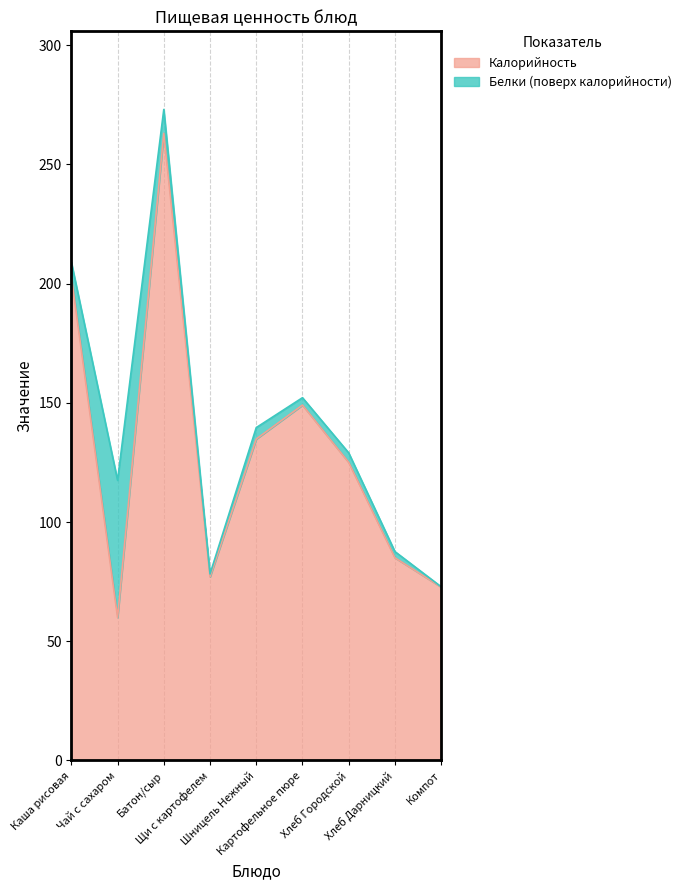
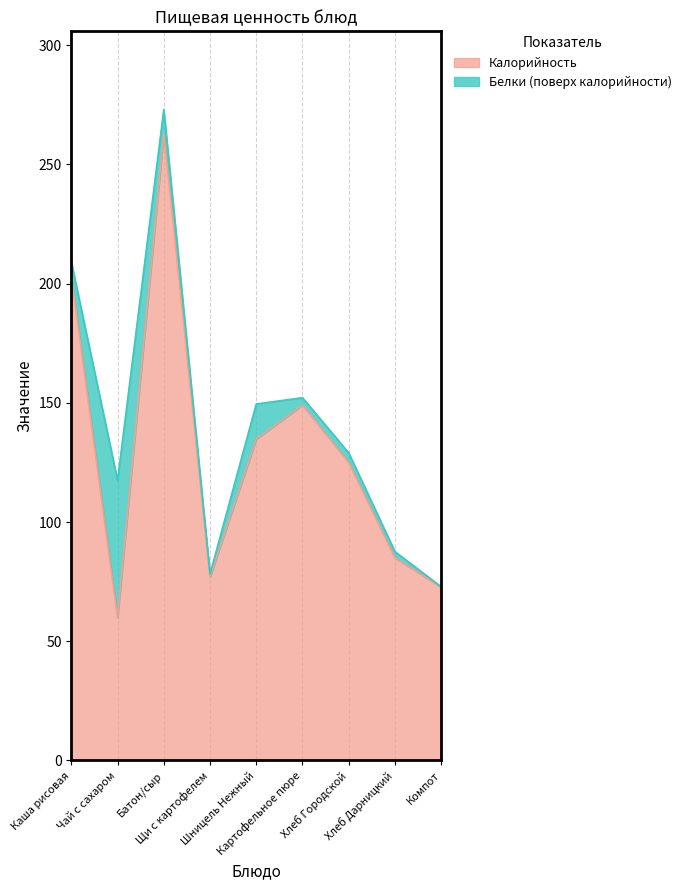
Белки (поверх калорийности), Шницель Нежный: 5 -> 15
